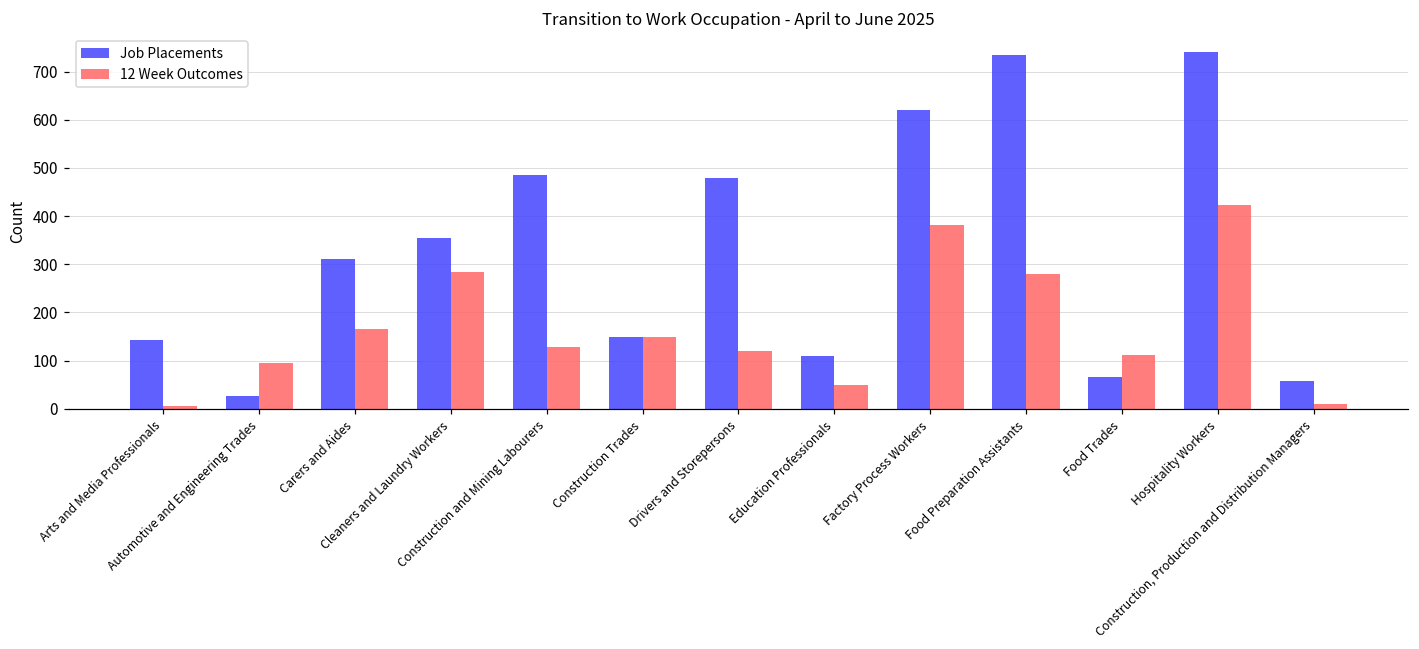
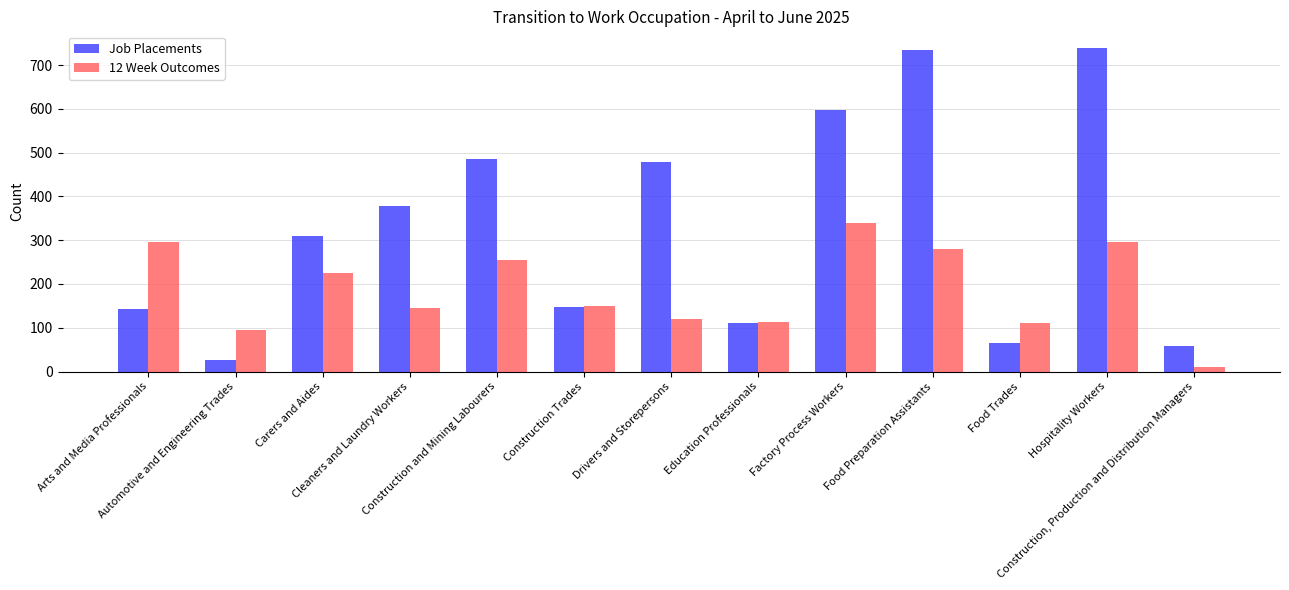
12 Week Outcomes, Arts and Media Professionals: 10 -> 300
12 Week Outcomes, Carers and Aides: 170 -> 220
Job Placements, Cleaners and Laundry Workers: 360 -> 380
12 Week Outcomes, Cleaners and Laundry Workers: 280 -> 150
12 Week Outcomes, Construction and Mining Labourers: 130 -> 260
12 Week Outcomes, Education Professionals: 50 -> 110
Job Placements, Factory Process Workers: 620 -> 600
12 Week Outcomes, Factory Process Workers: 380 -> 340
12 Week Outcomes, Hospitality Workers: 420 -> 300
